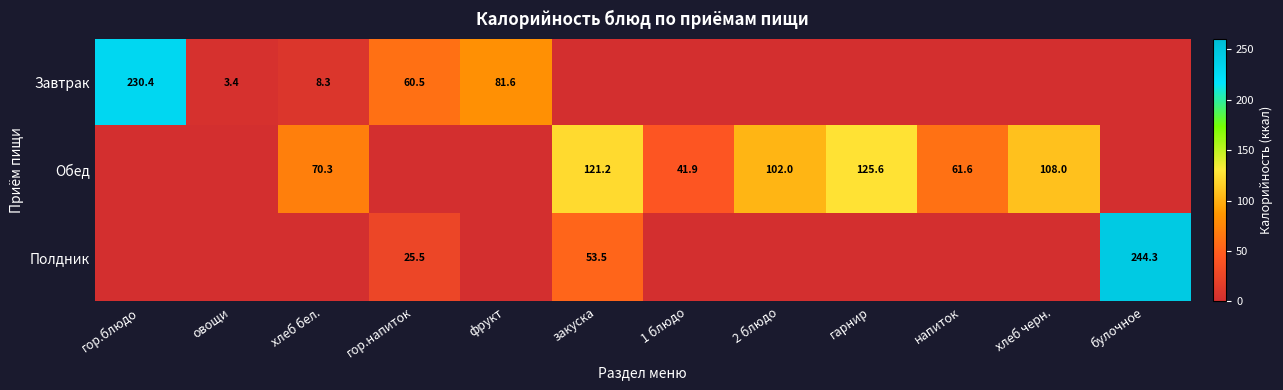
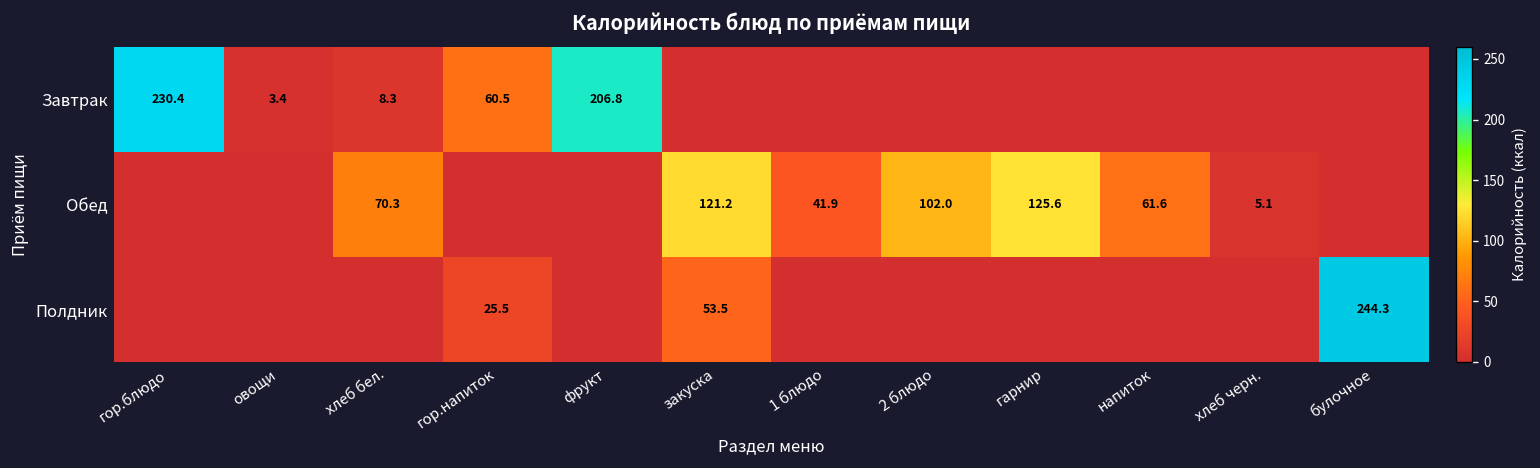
Завтрак, фрукт: 81.6 -> 206.8
Обед, хлеб черн.: 108.0 -> 5.1
